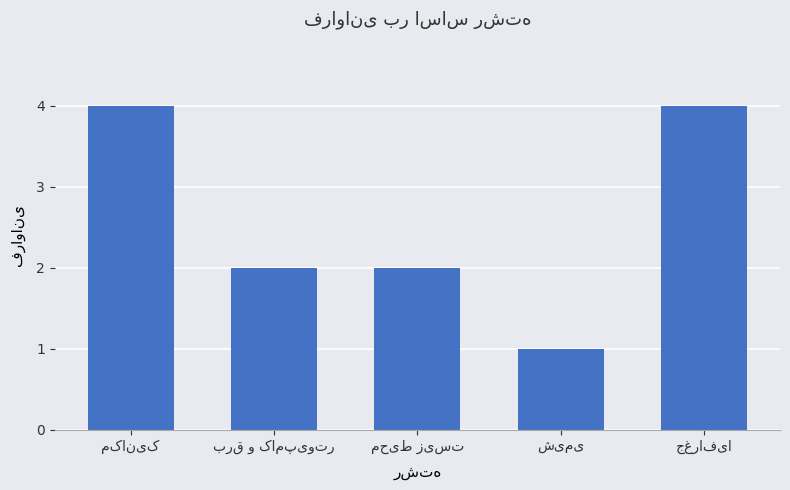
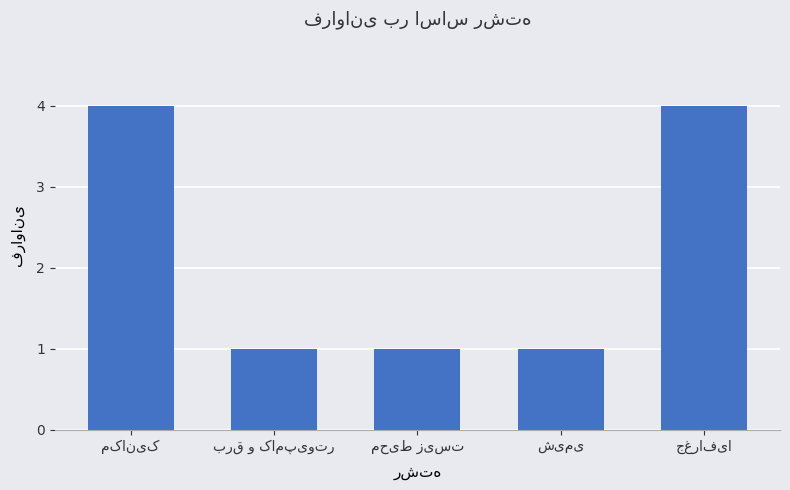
برق و کامپیوتر: 2 -> 1
محیط زیست: 2 -> 1
